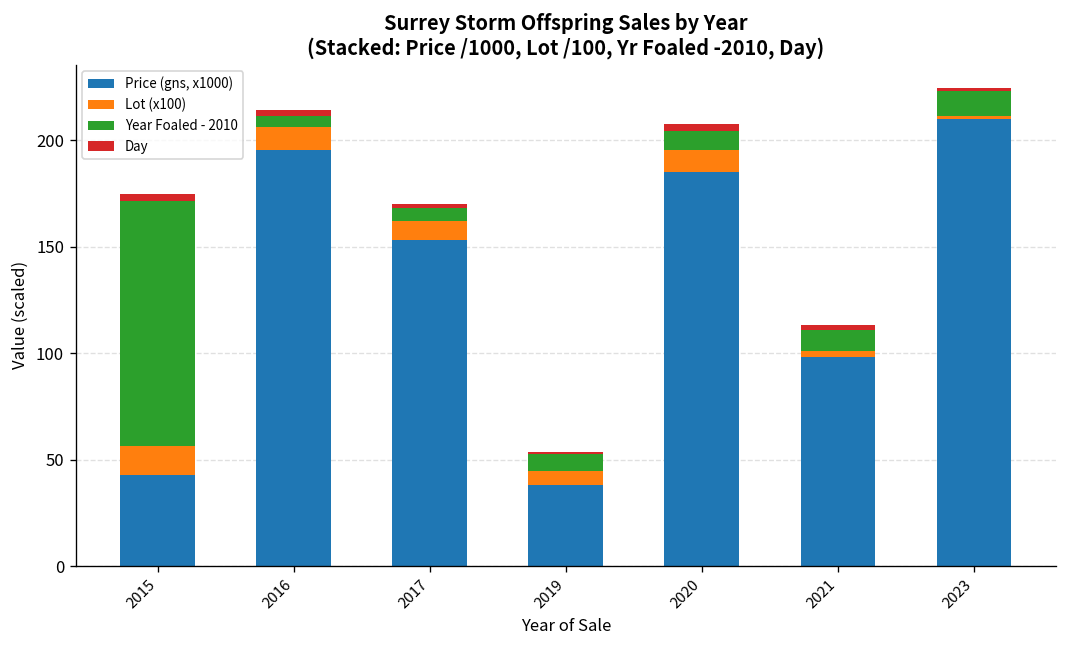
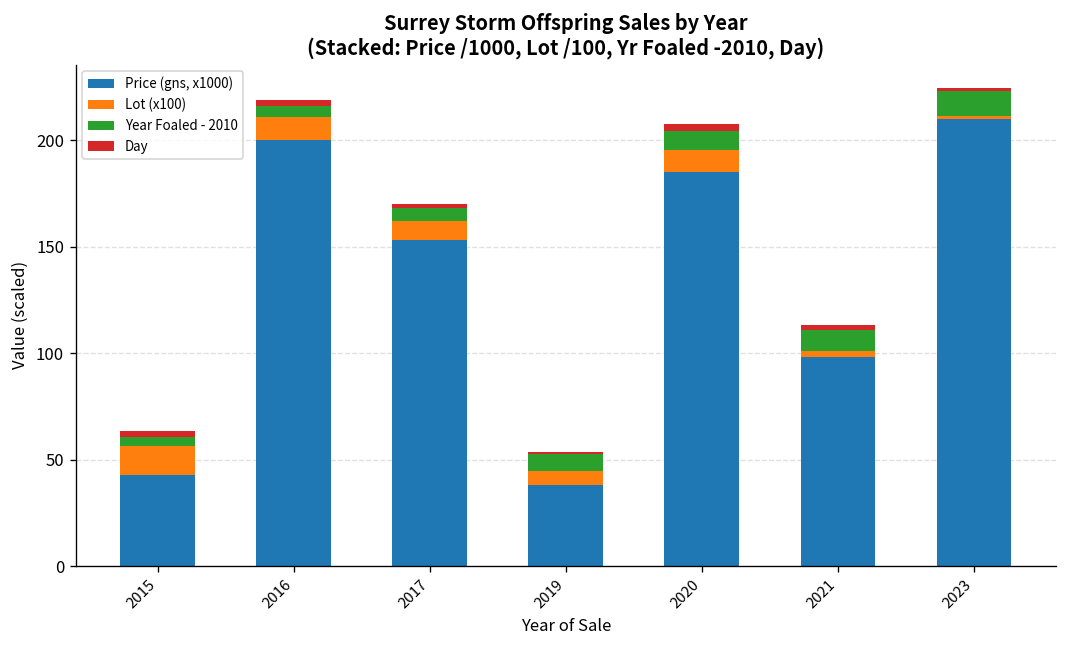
Year Foaled - 2010, 2015: 115 -> 4
Price (gns, x1000), 2016: 195 -> 200
